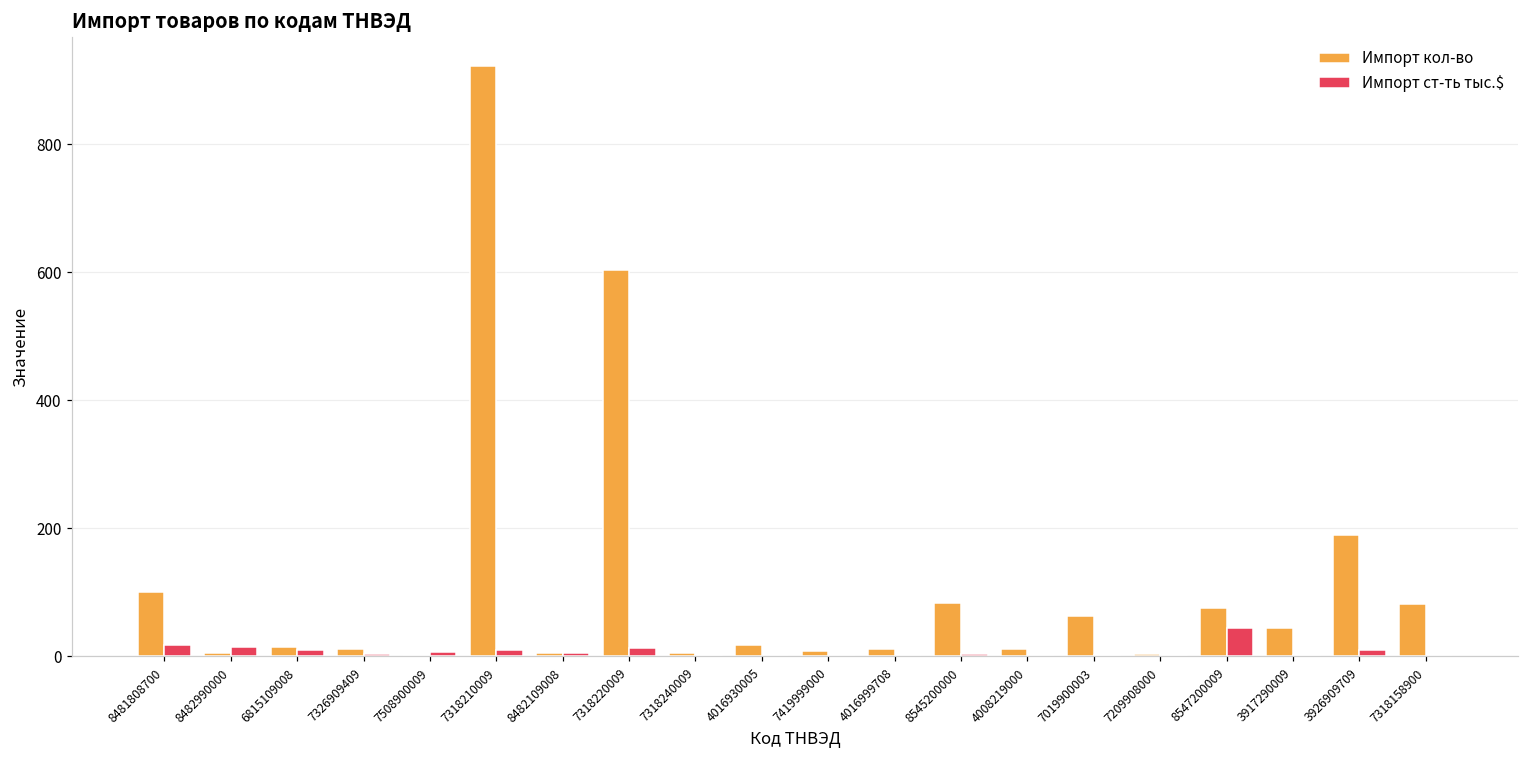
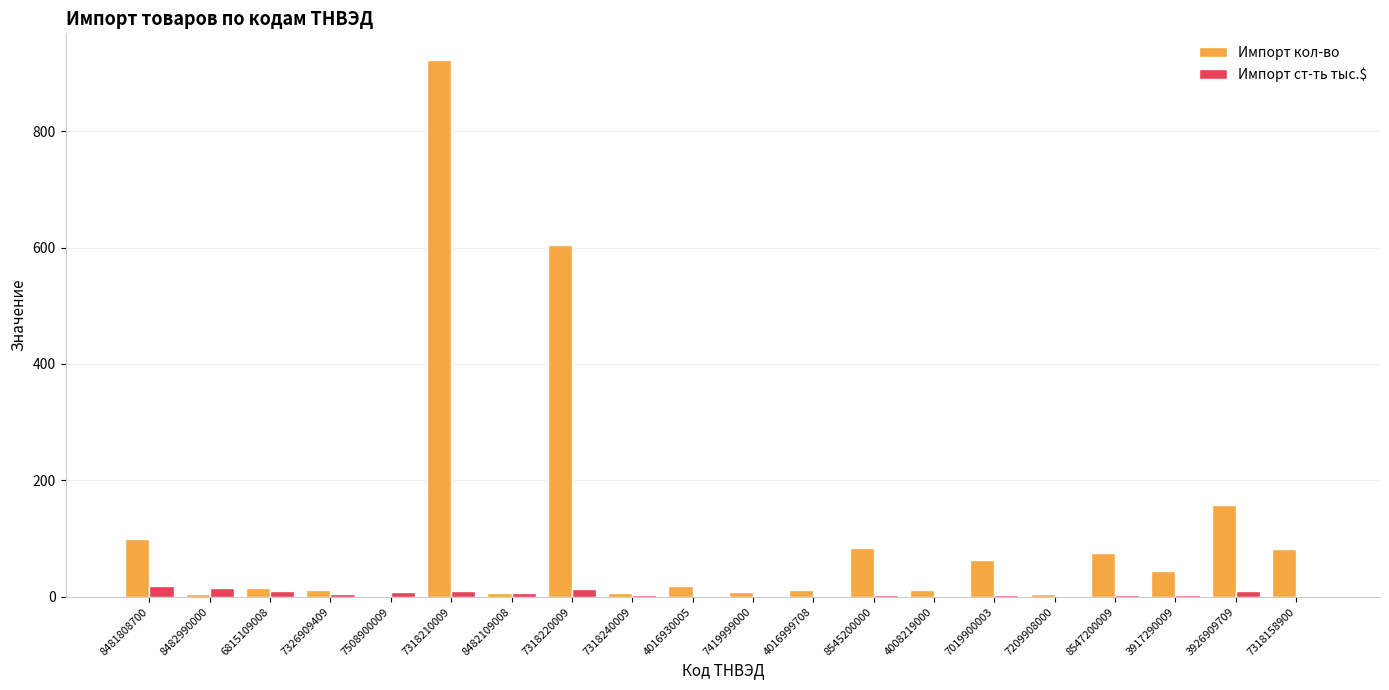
Импорт ст-ть тыс.$, 8547200009: 40 -> 0
Импорт кол-во, 3926909709: 190 -> 160
